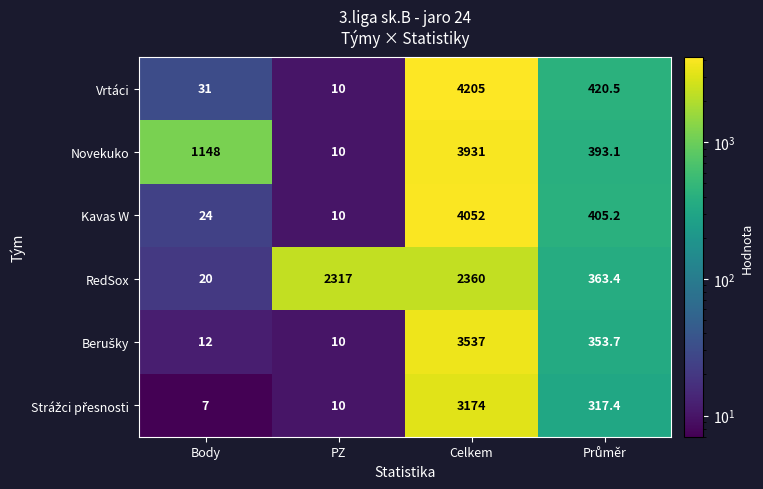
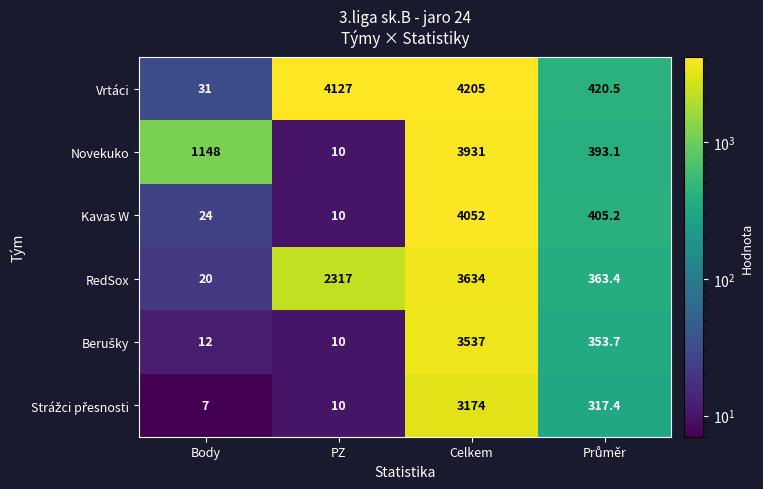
Vrtáci, PZ: 10 -> 4127
RedSox, Celkem: 2360 -> 3634
